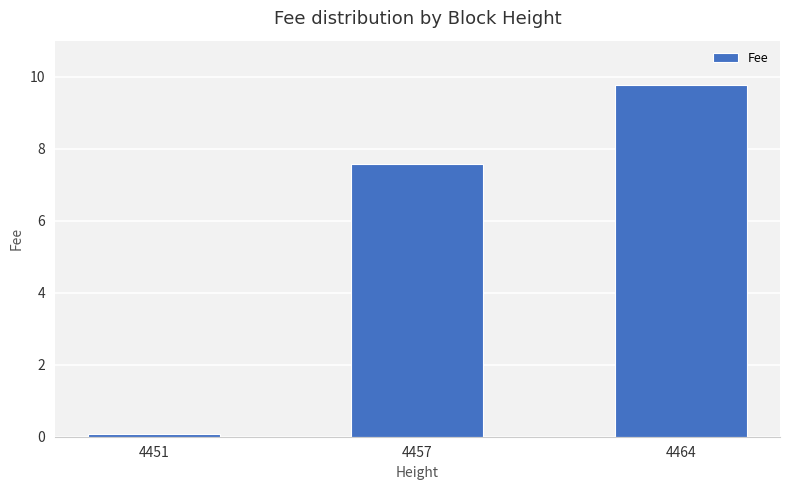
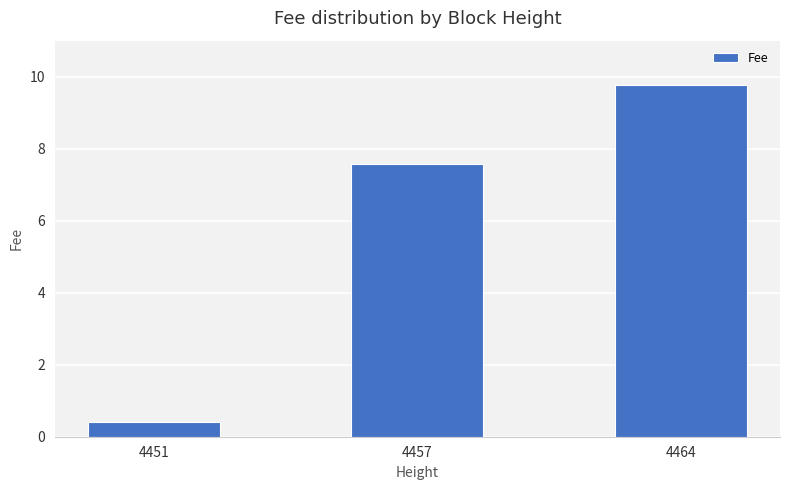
4451: 0.1 -> 0.4
